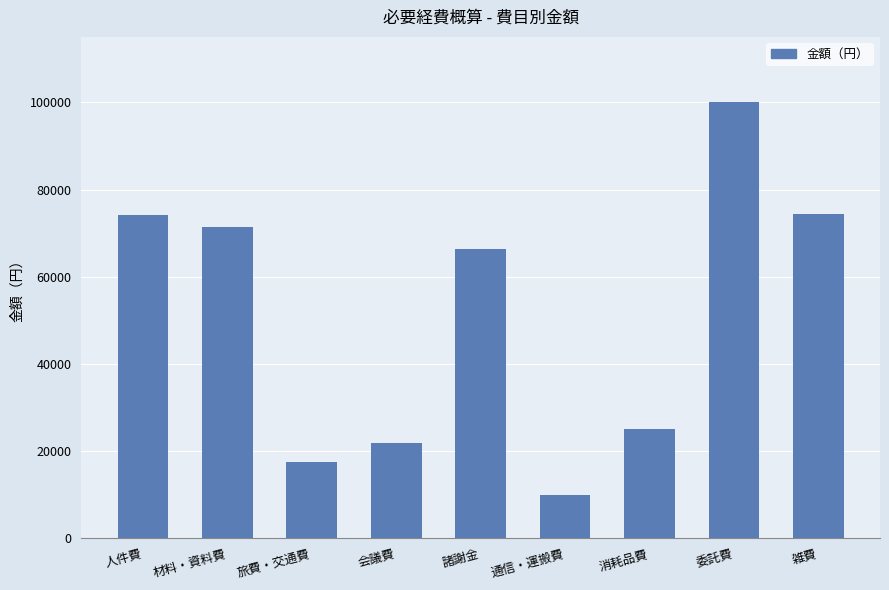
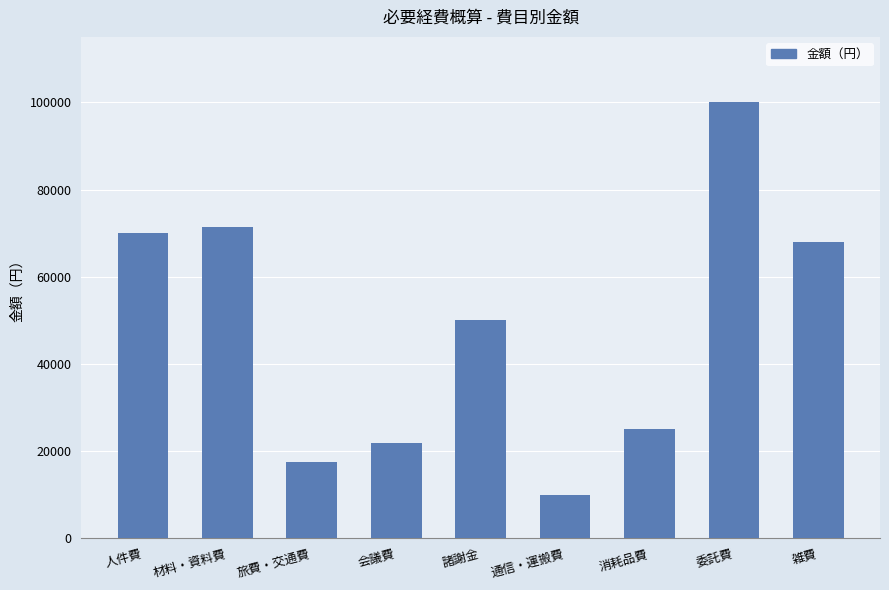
人件費: 74000 -> 70000
諸謝金: 66000 -> 50000
雑費: 74000 -> 68000
